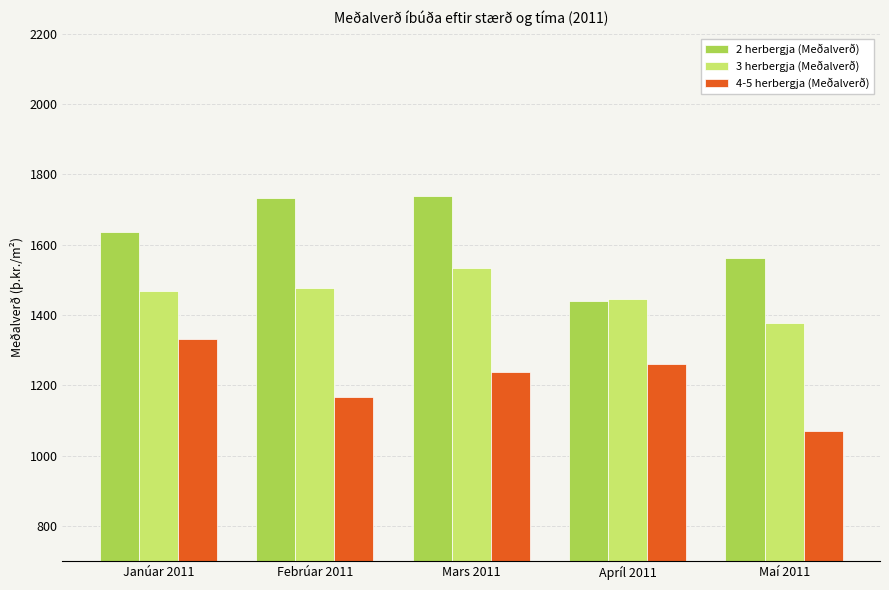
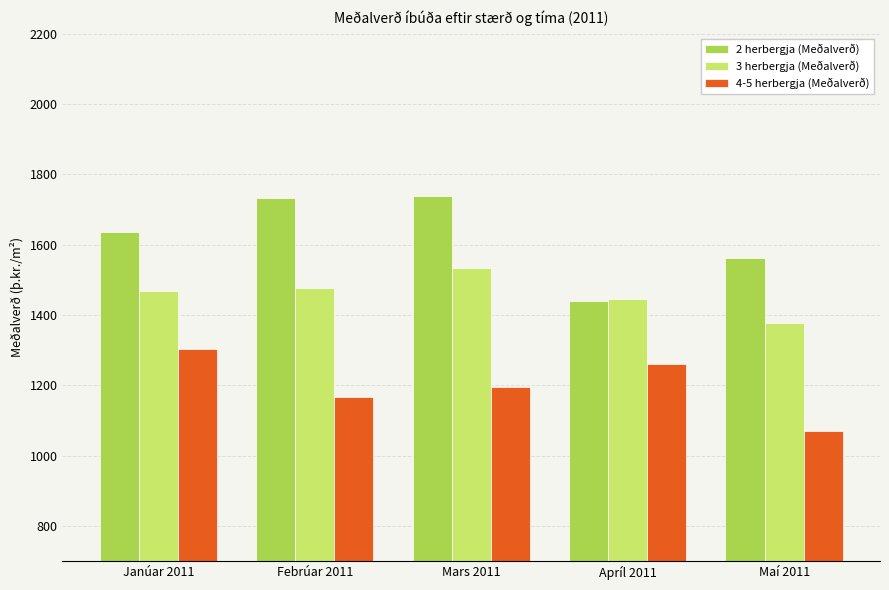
4-5 herbergja (Meðalverð), Janúar 2011: 1330 -> 1300
4-5 herbergja (Meðalverð), Mars 2011: 1240 -> 1190
